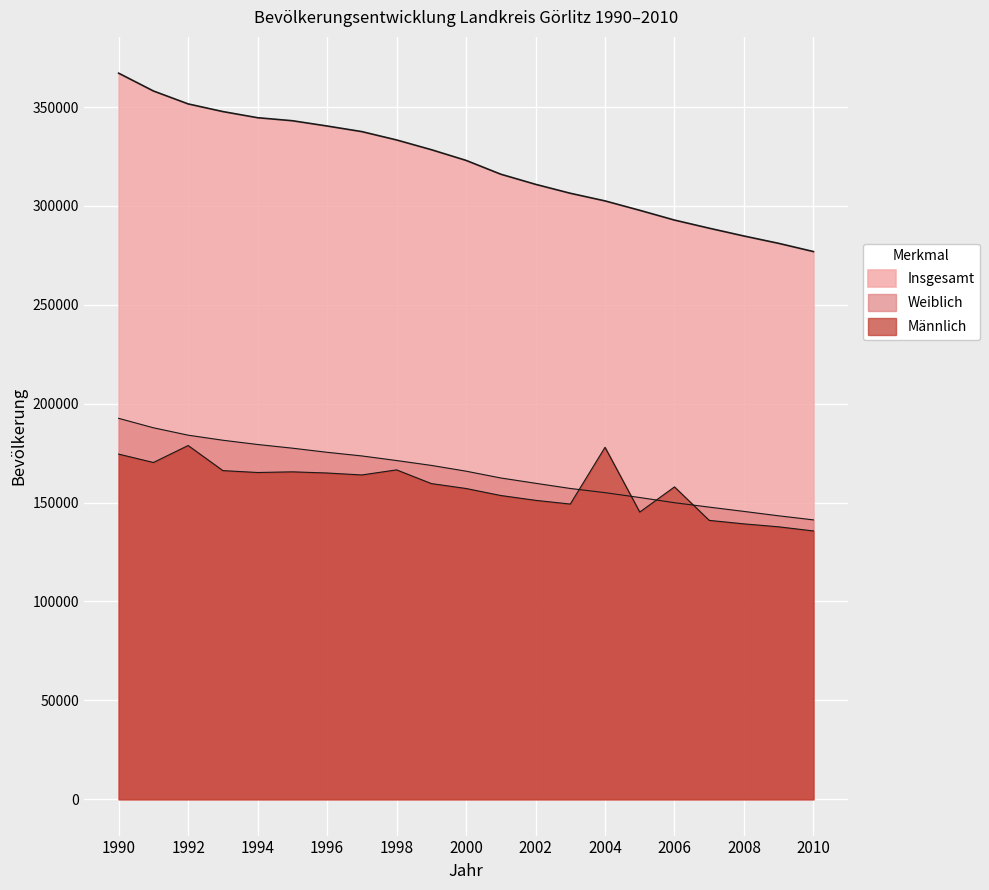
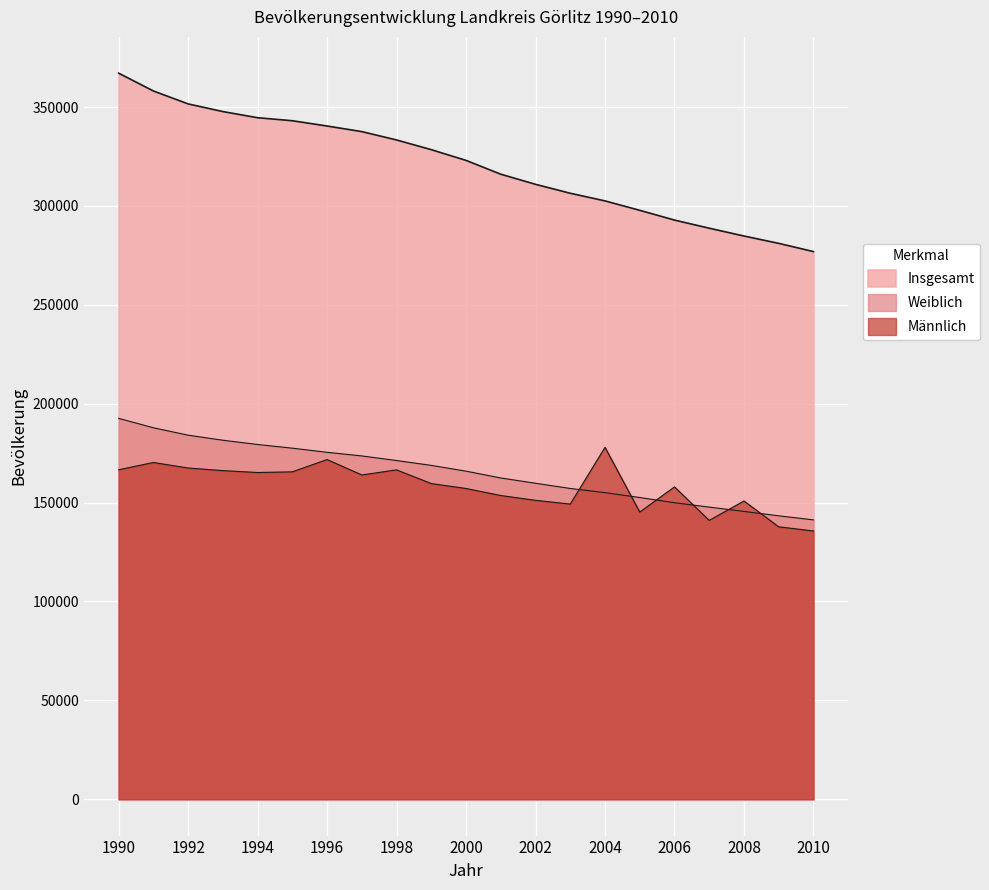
Männlich, 1990: 175000 -> 167000
Männlich, 1992: 179000 -> 167000
Männlich, 1996: 165000 -> 172000
Männlich, 2008: 139000 -> 151000
